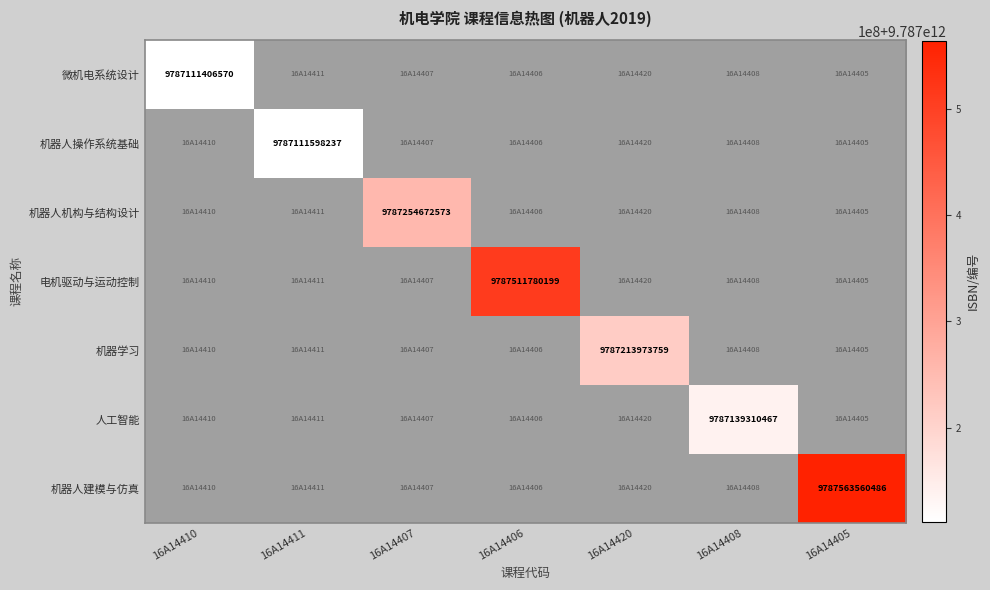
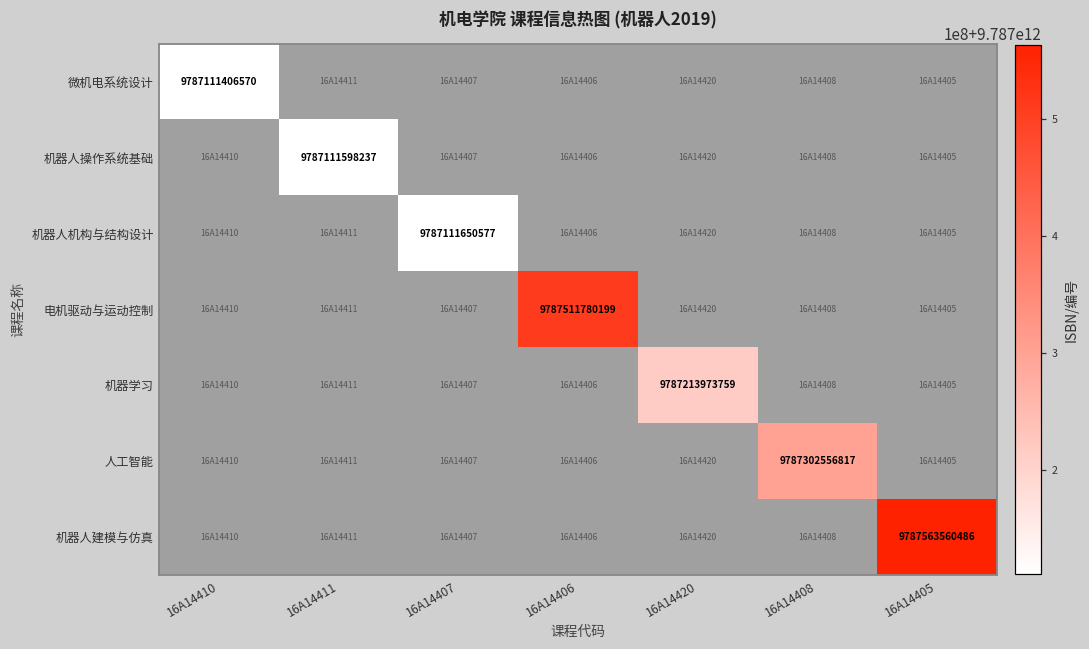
机器人机构与结构设计, 16A14407: 9787254672573 -> 9787111650577
人工智能, 16A14408: 9787139310467 -> 9787302556817
